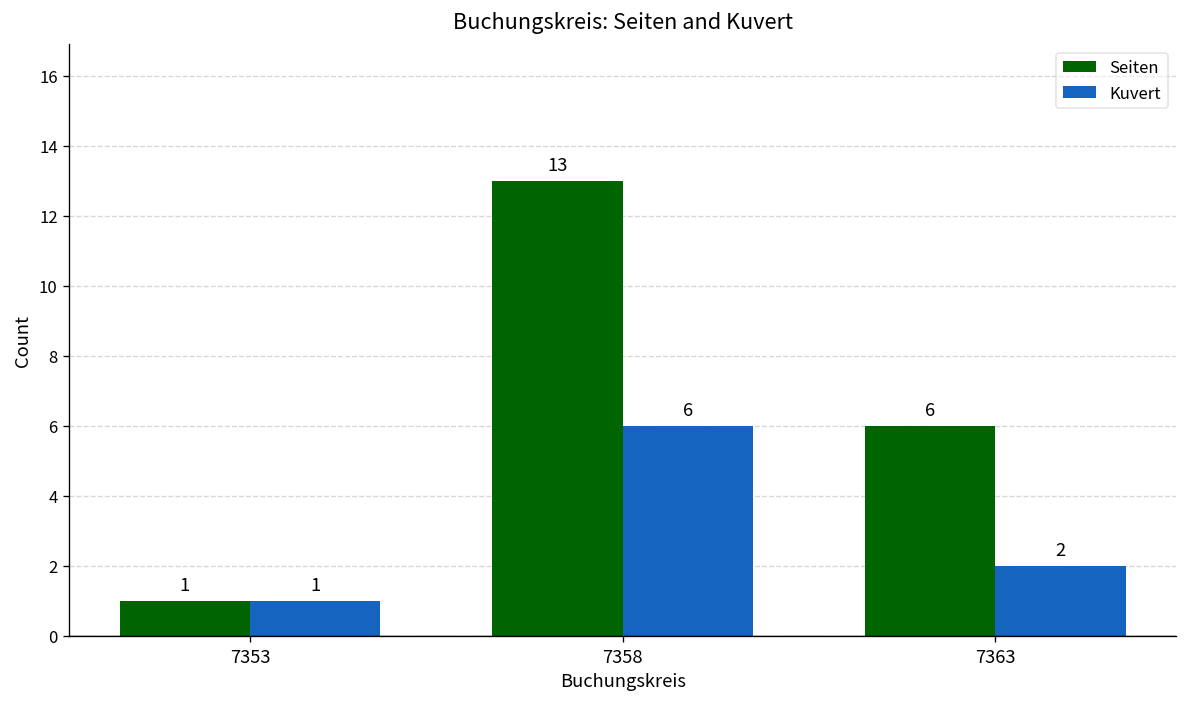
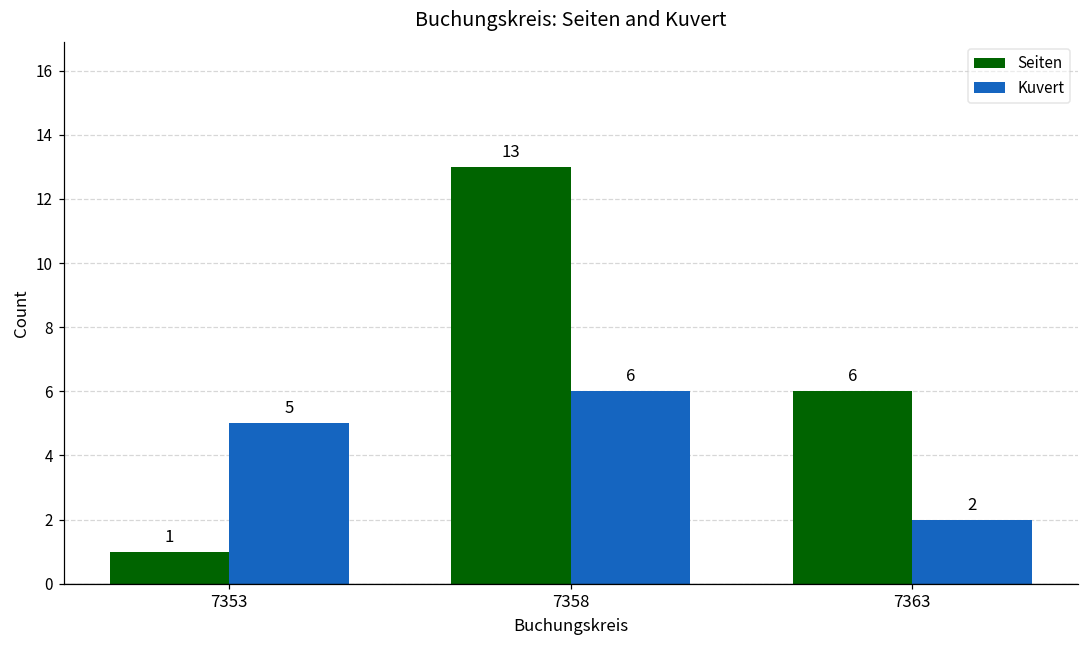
Kuvert, 7353: 1 -> 5
